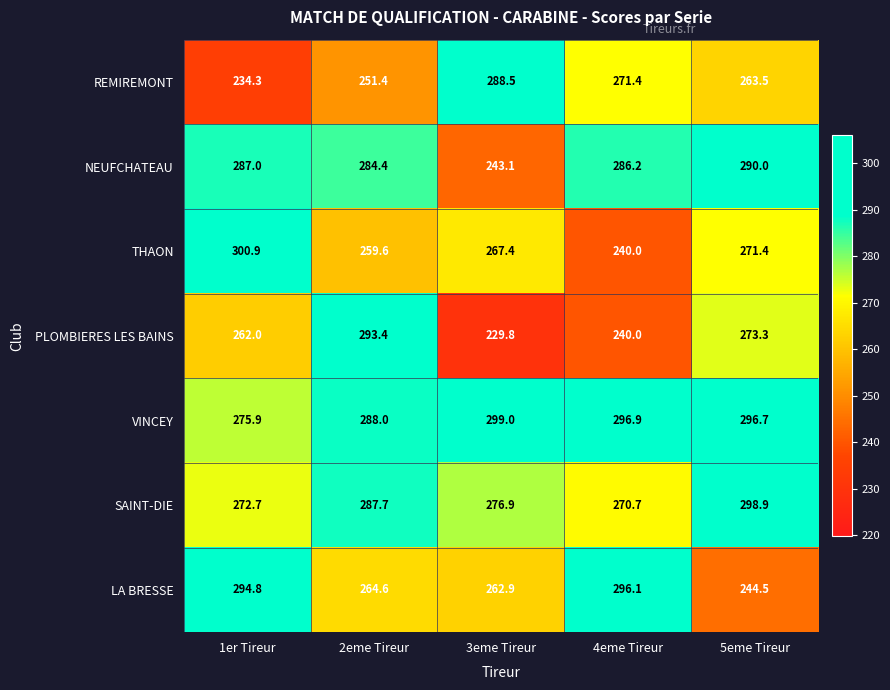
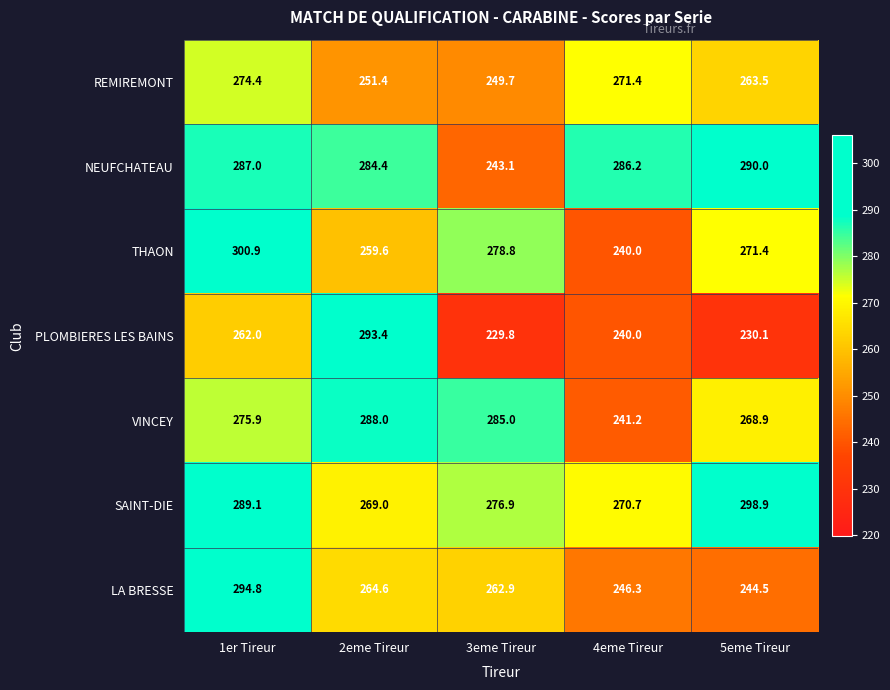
REMIREMONT, 1er Tireur: 234.3 -> 274.4
REMIREMONT, 3eme Tireur: 288.5 -> 249.7
THAON, 3eme Tireur: 267.4 -> 278.8
PLOMBIERES LES BAINS, 5eme Tireur: 273.3 -> 230.1
VINCEY, 3eme Tireur: 299.0 -> 285.0
VINCEY, 4eme Tireur: 296.9 -> 241.2
VINCEY, 5eme Tireur: 296.7 -> 268.9
SAINT-DIE, 1er Tireur: 272.7 -> 289.1
SAINT-DIE, 2eme Tireur: 287.7 -> 269.0
LA BRESSE, 4eme Tireur: 296.1 -> 246.3
